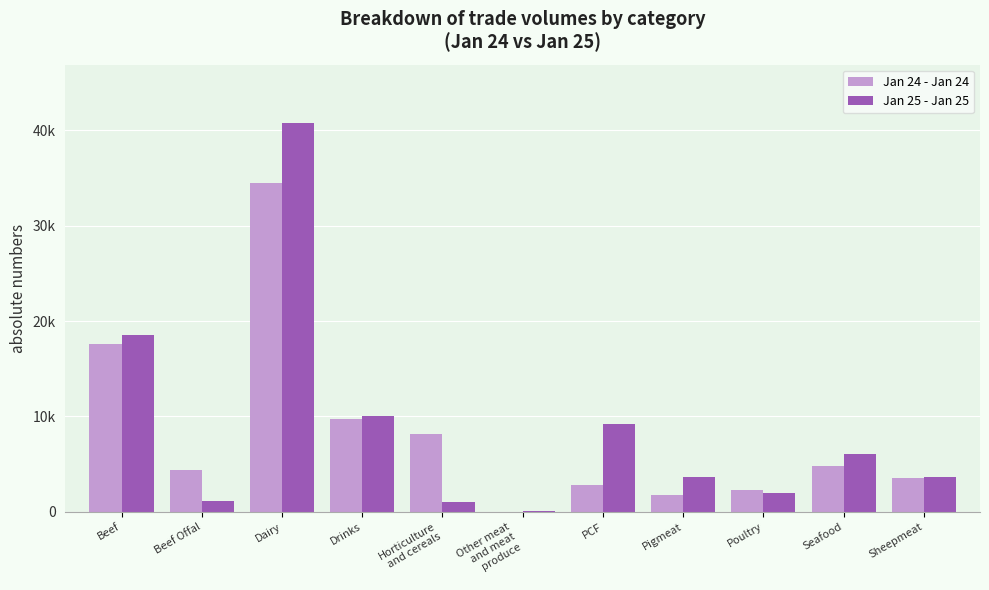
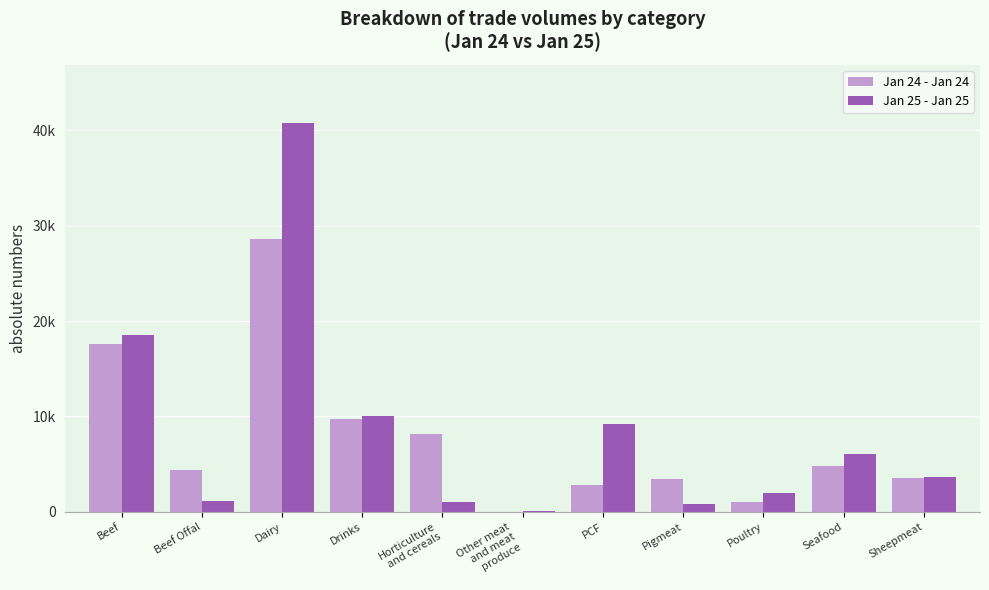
Jan 24 - Jan 24, Dairy: 34000 -> 29000
Jan 24 - Jan 24, Pigmeat: 2000 -> 3000
Jan 25 - Jan 25, Pigmeat: 4000 -> 1000
Jan 24 - Jan 24, Poultry: 2000 -> 1000
